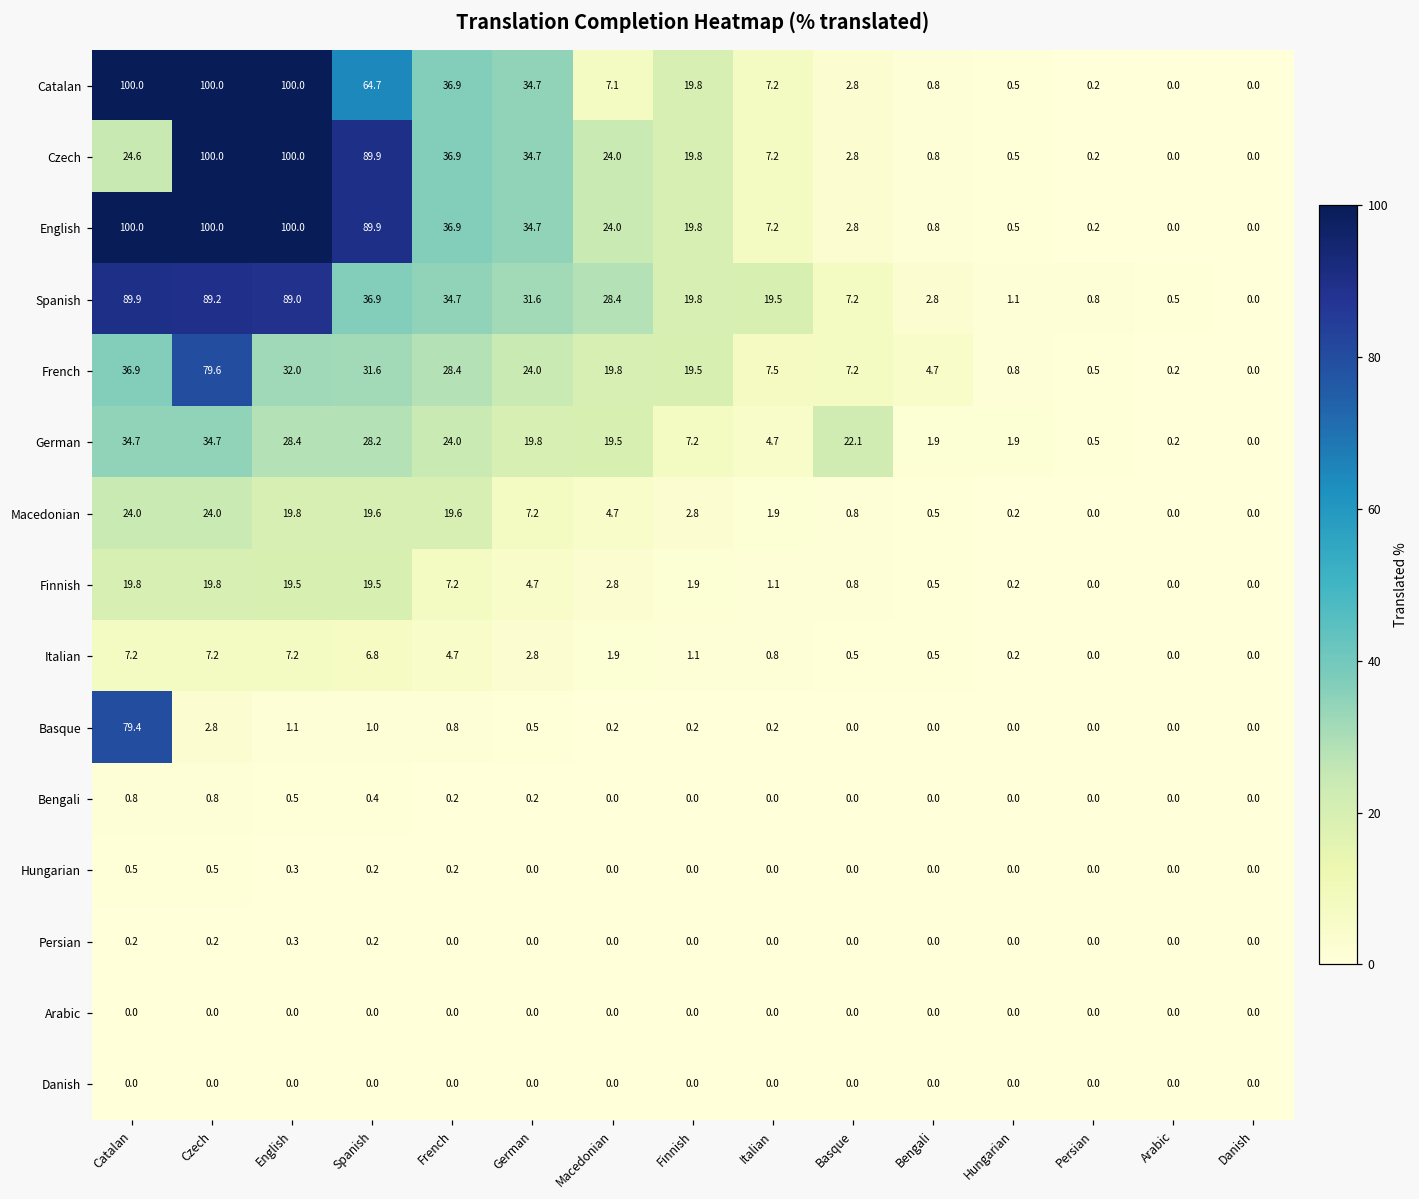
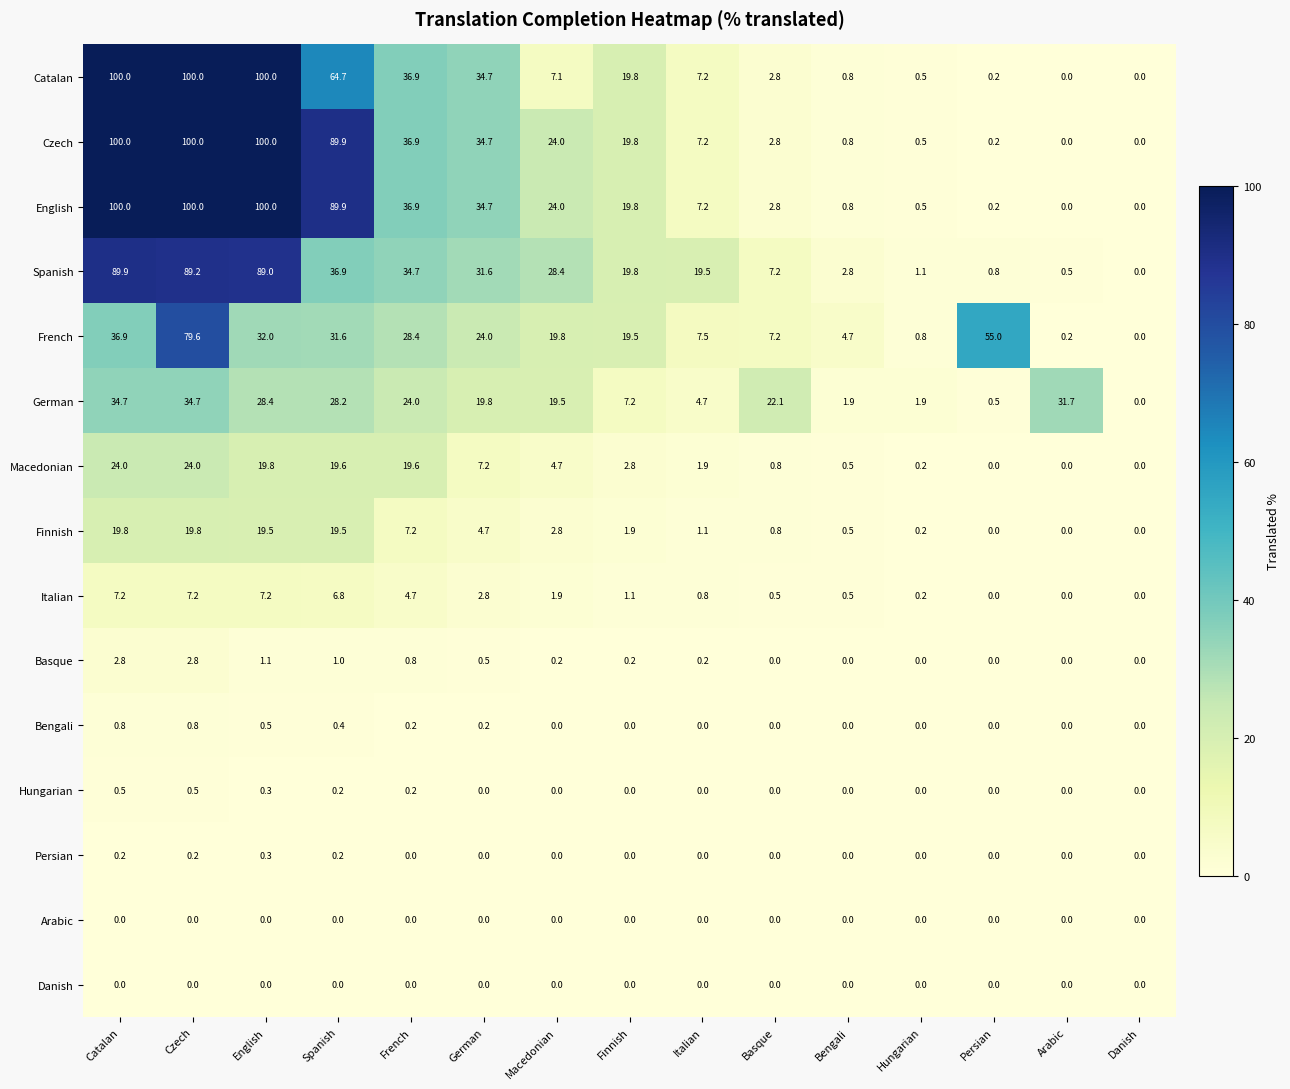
Czech, Catalan: 24.6 -> 100.0
French, Persian: 0.5 -> 55.0
German, Arabic: 0.2 -> 31.7
Basque, Catalan: 79.4 -> 2.8
